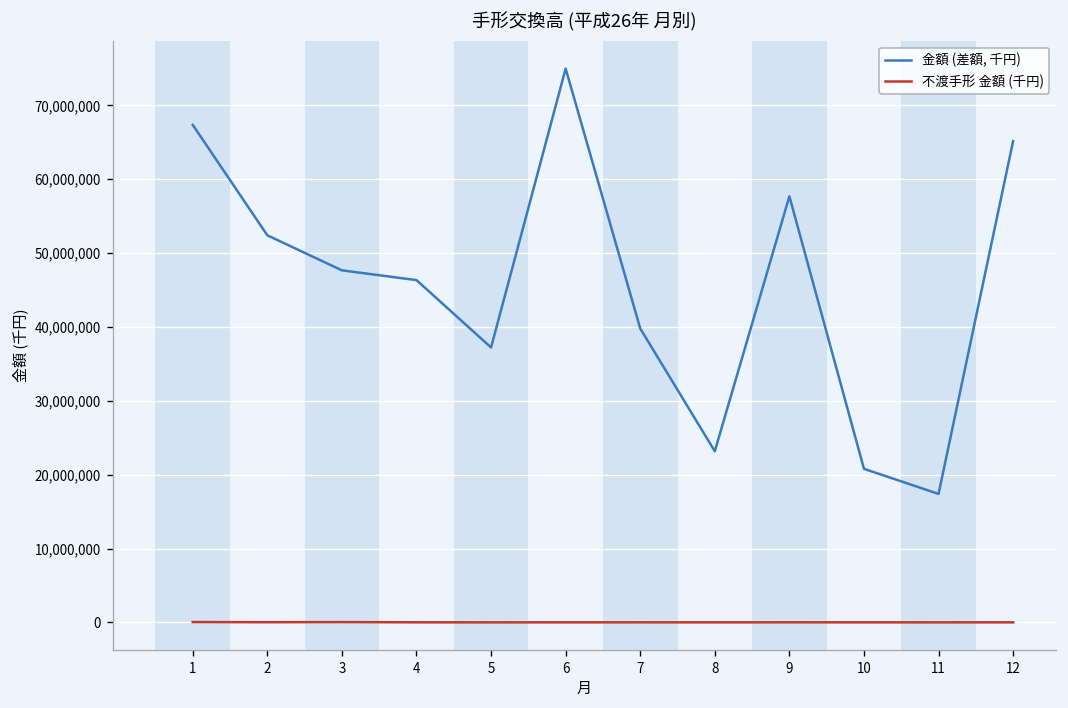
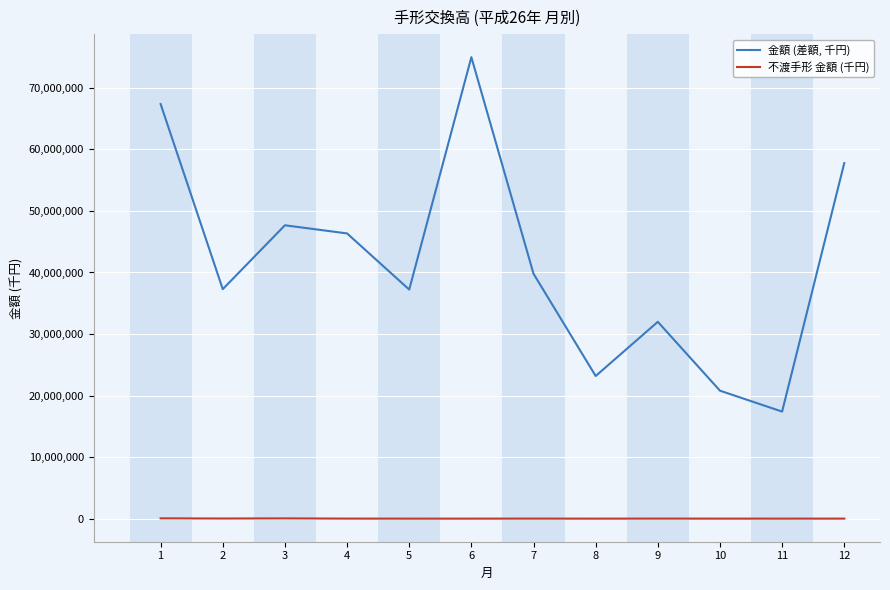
金額 (差額, 千円), 2: 52,000,000 -> 37,000,000
金額 (差額, 千円), 9: 58,000,000 -> 32,000,000
金額 (差額, 千円), 12: 65,000,000 -> 58,000,000
